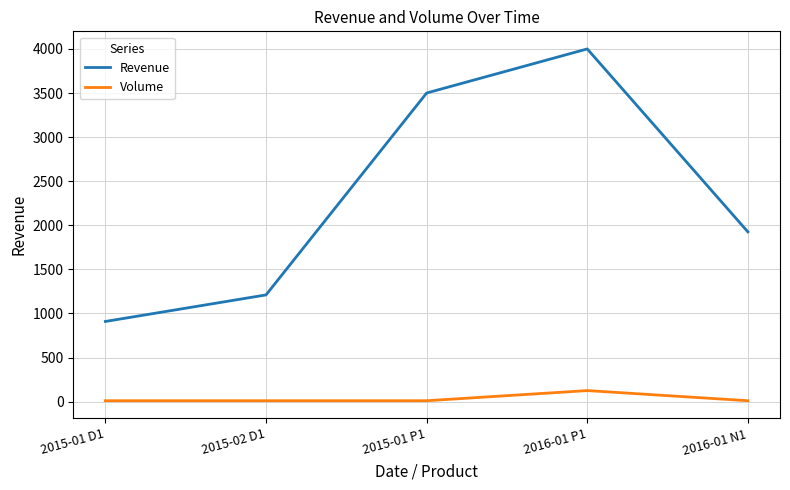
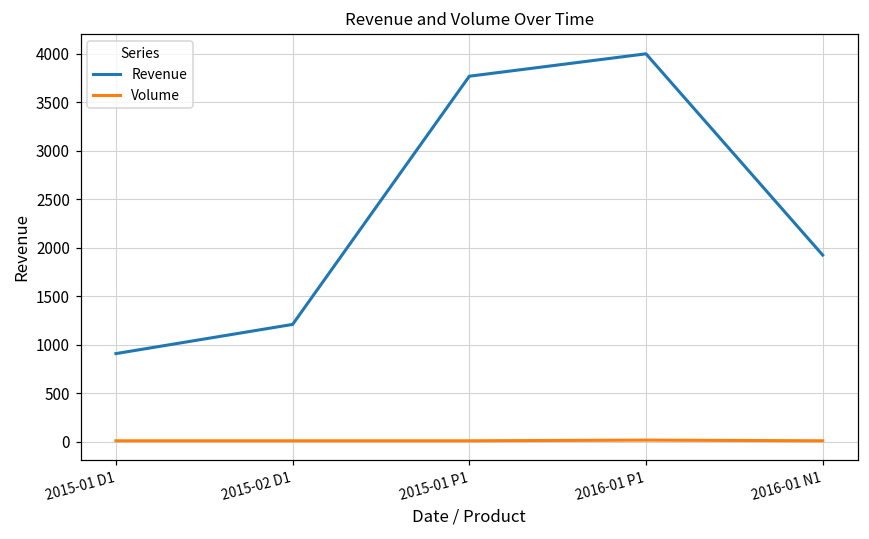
Revenue, 2015-01 P1: 3500 -> 3800
Volume, 2016-01 P1: 100 -> 0
